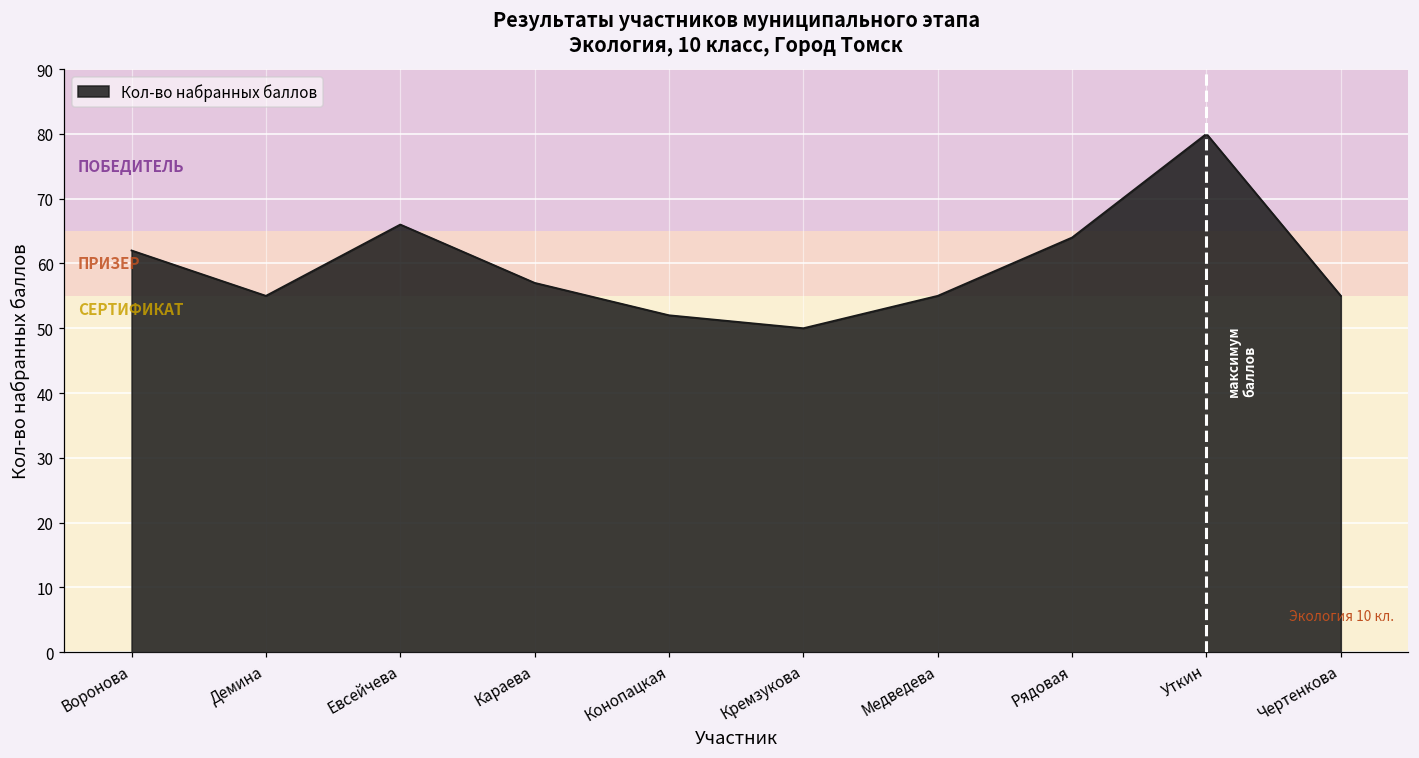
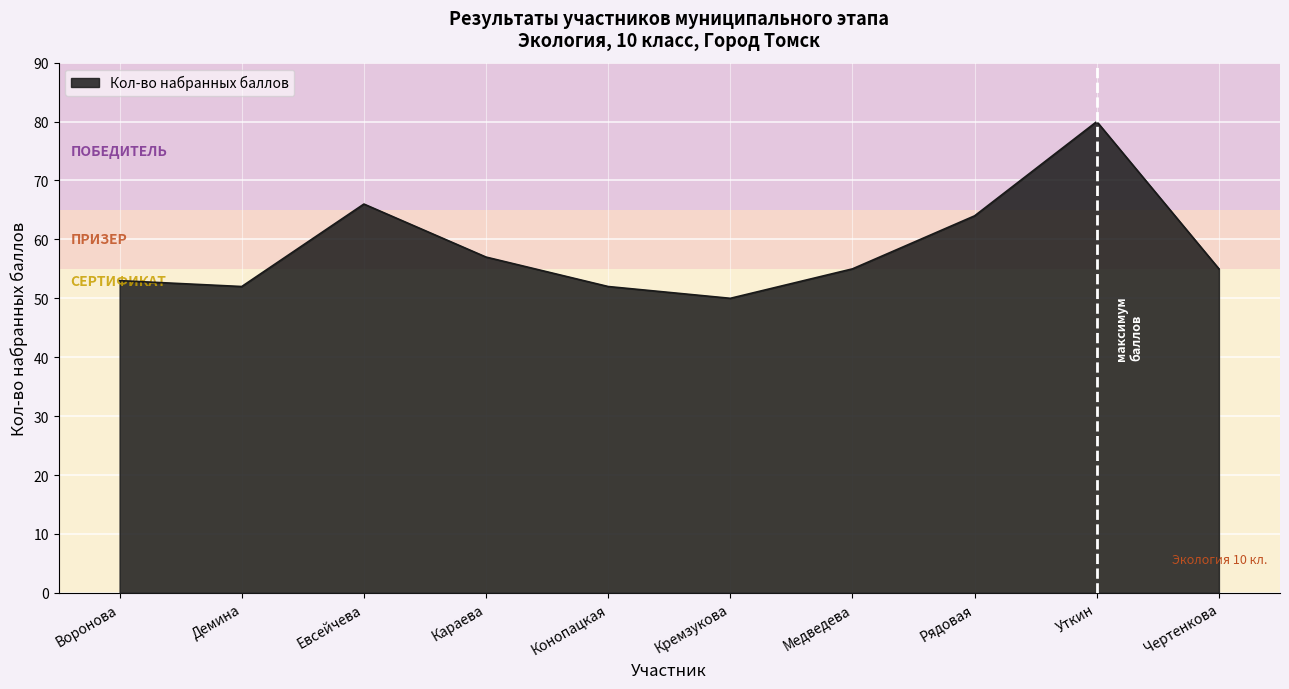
Воронова: 62 -> 53
Демина: 55 -> 52
